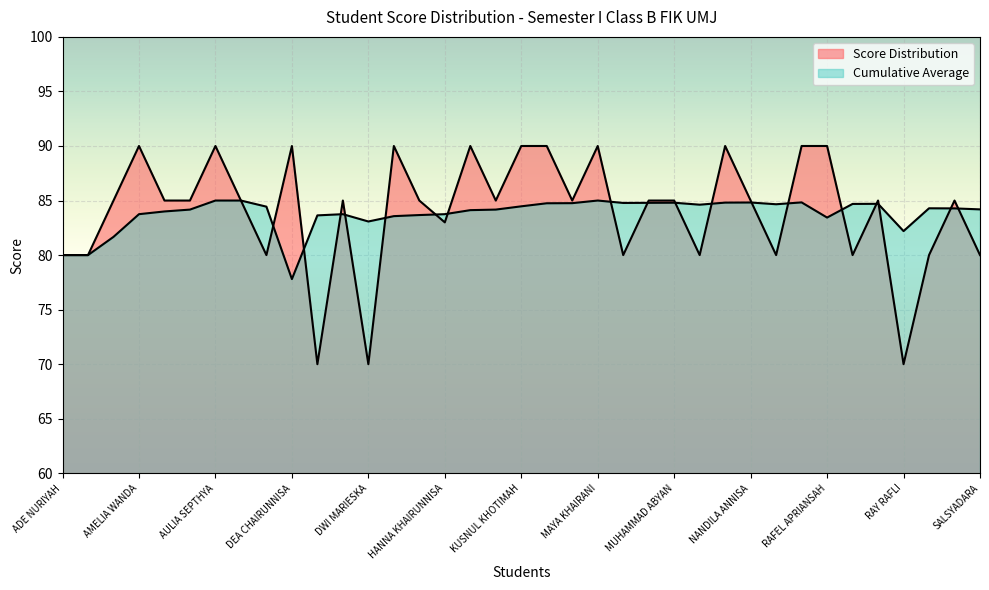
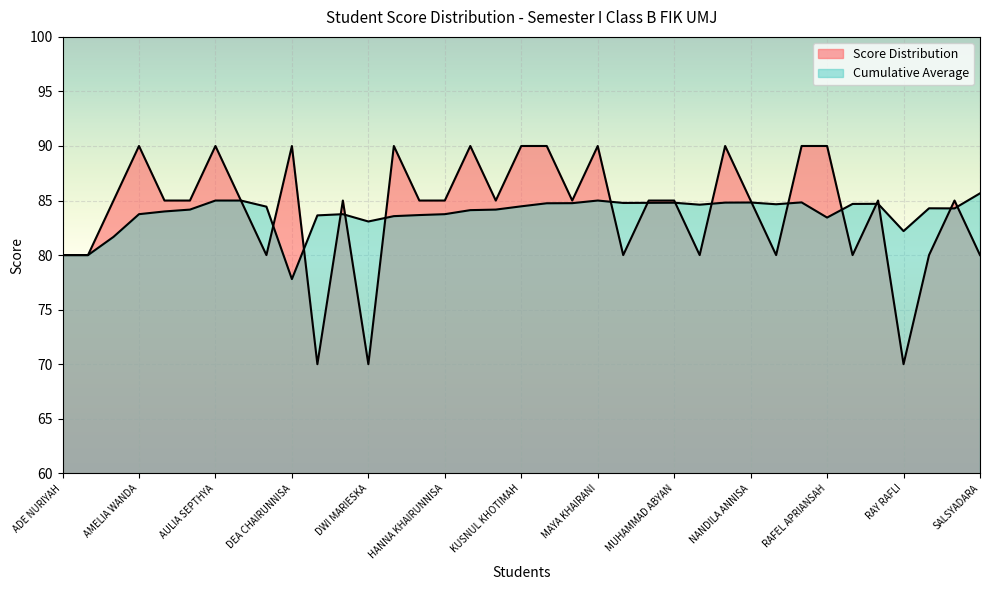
Score Distribution, HANNA KHAIRUNNISA: 83 -> 85
Cumulative Average, SALSYADARA: 84.2 -> 85.7
